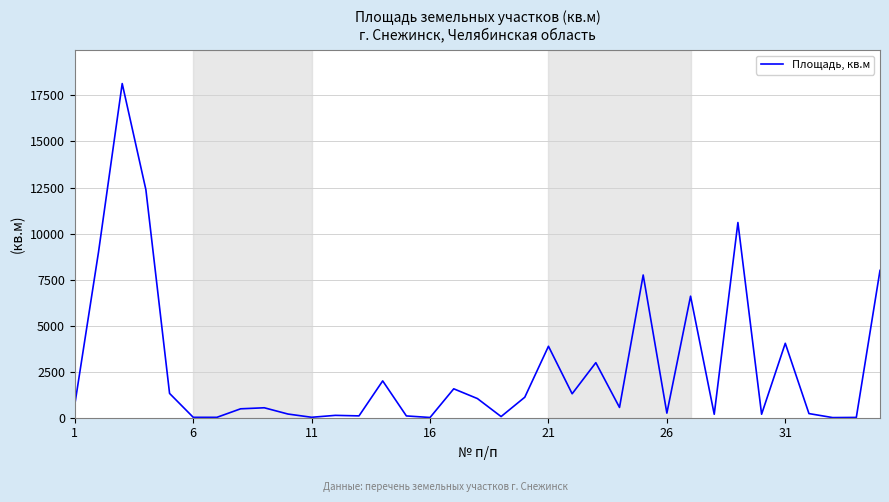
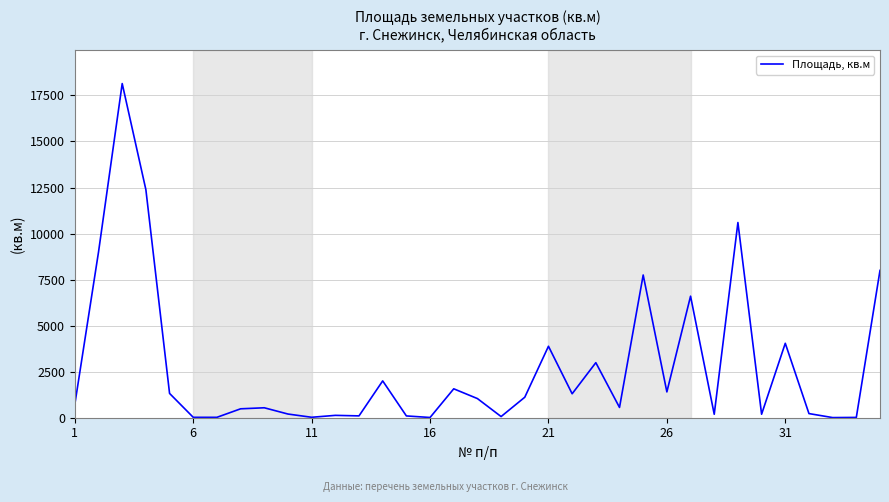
26: 300 -> 1400
